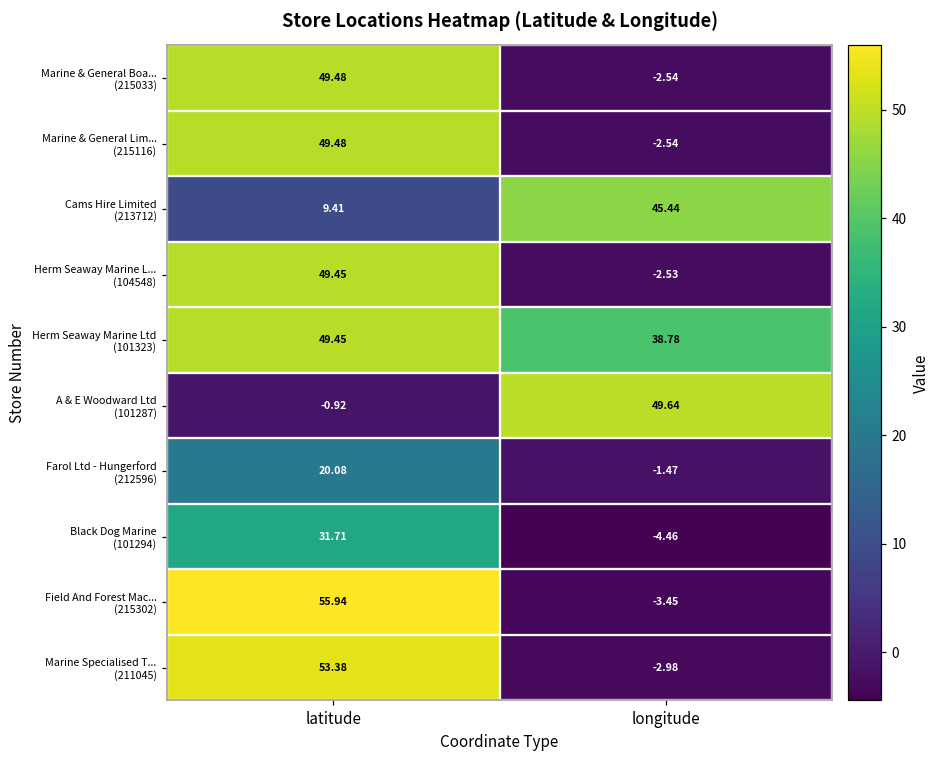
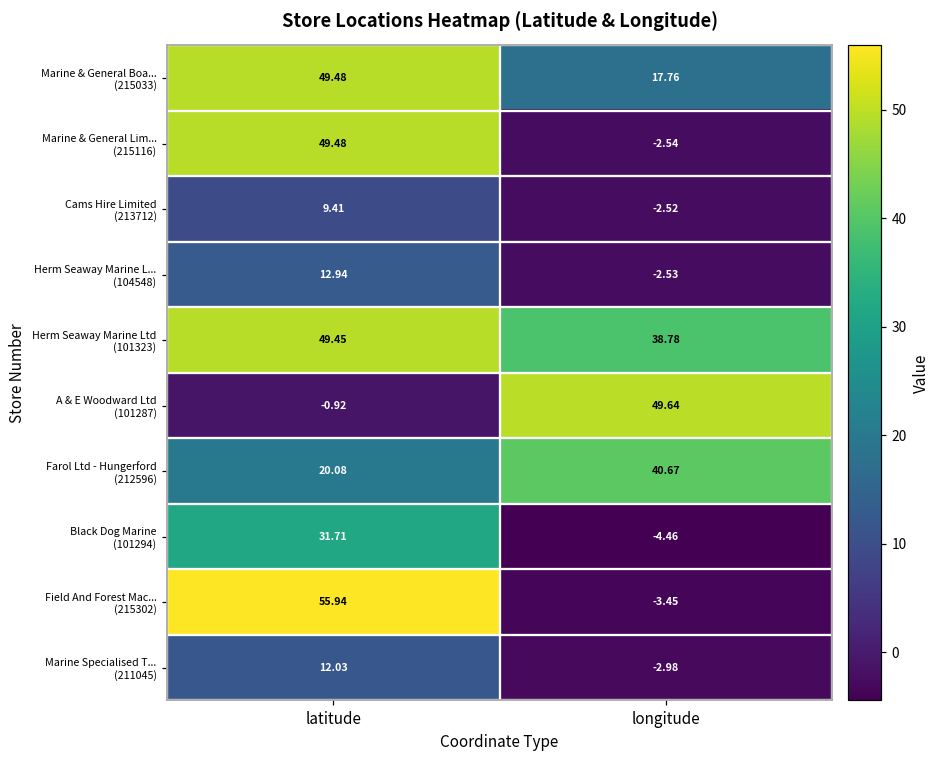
Marine & General Boa... (215033), longitude: -2.54 -> 17.76
Cams Hire Limited (213712), longitude: 45.44 -> -2.52
Herm Seaway Marine L... (104548), latitude: 49.45 -> 12.94
Farol Ltd - Hungerford (212596), longitude: -1.47 -> 40.67
Marine Specialised T... (211045), latitude: 53.38 -> 12.03
